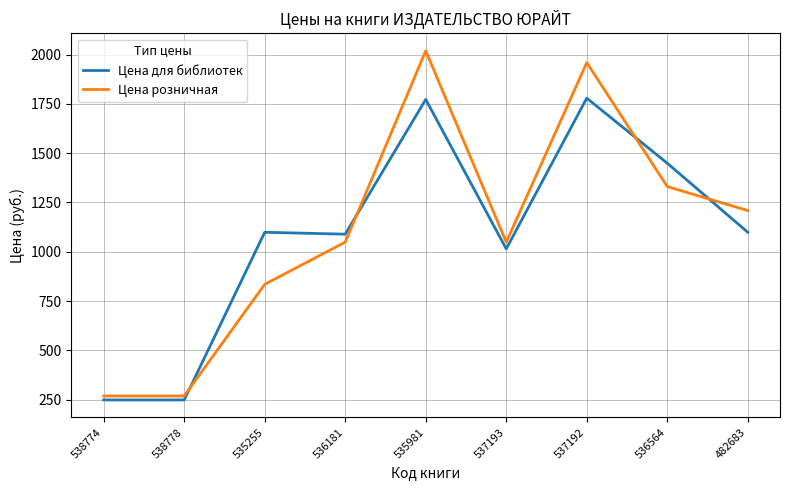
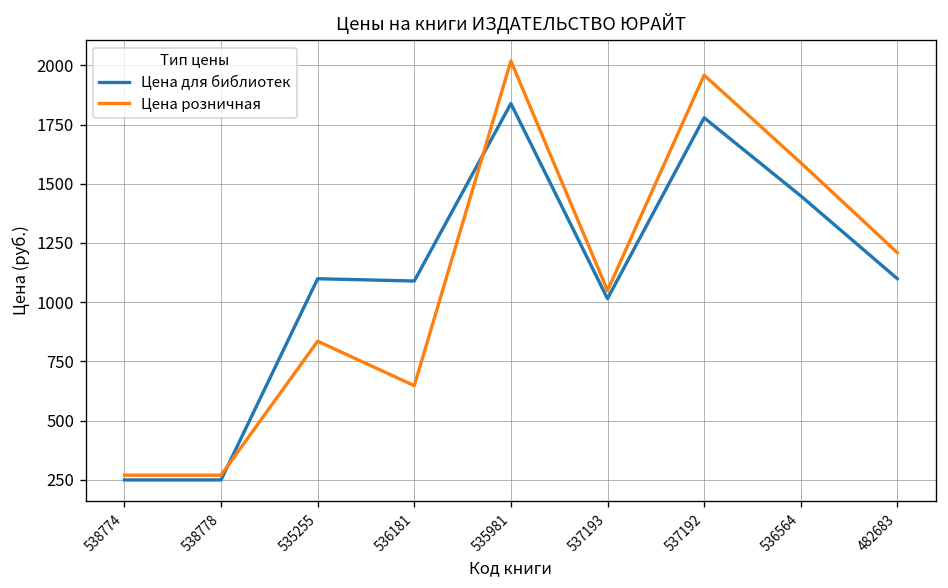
Цена розничная, 536181: 1050 -> 650
Цена для библиотек, 535981: 1770 -> 1840
Цена розничная, 536564: 1330 -> 1590
